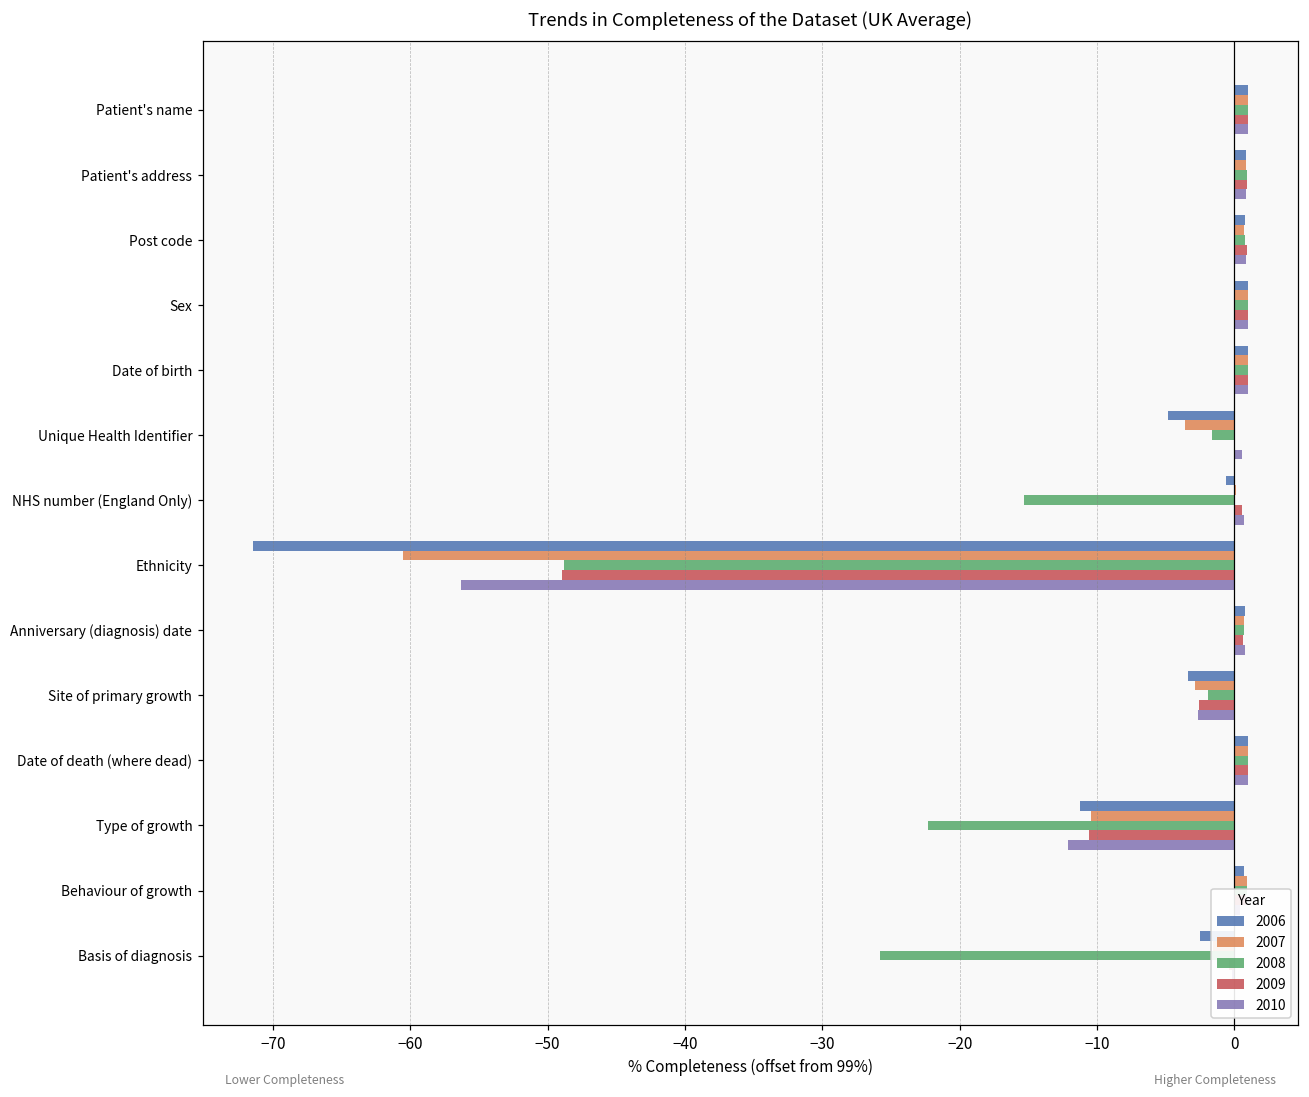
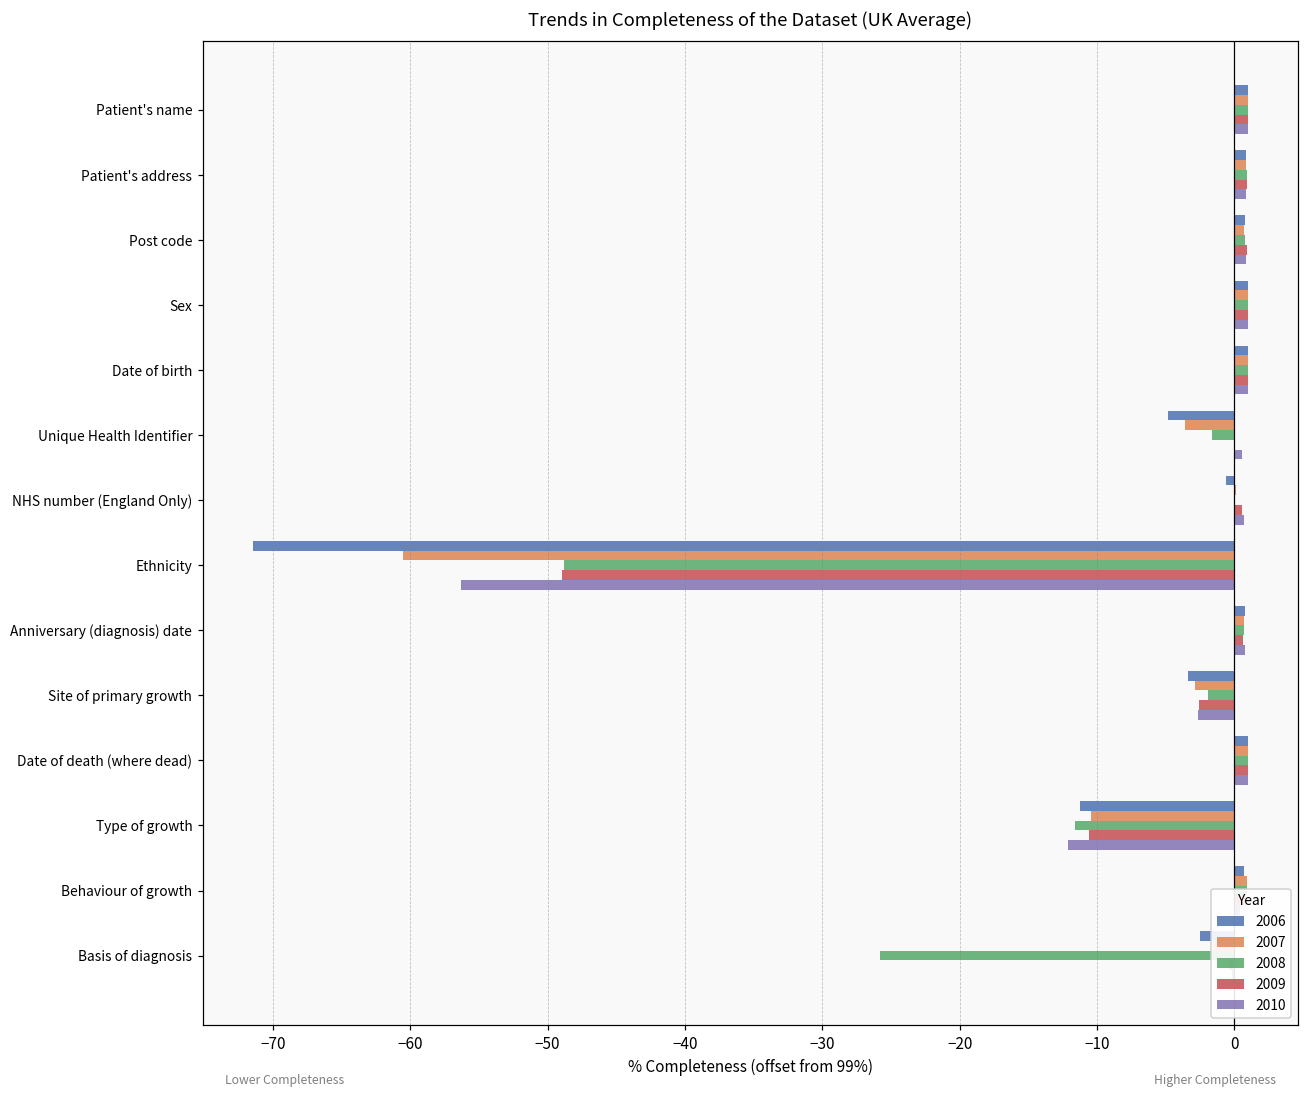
2008, NHS number (England Only): -15.3 -> 0.0
2008, Type of growth: -22.3 -> -11.6
